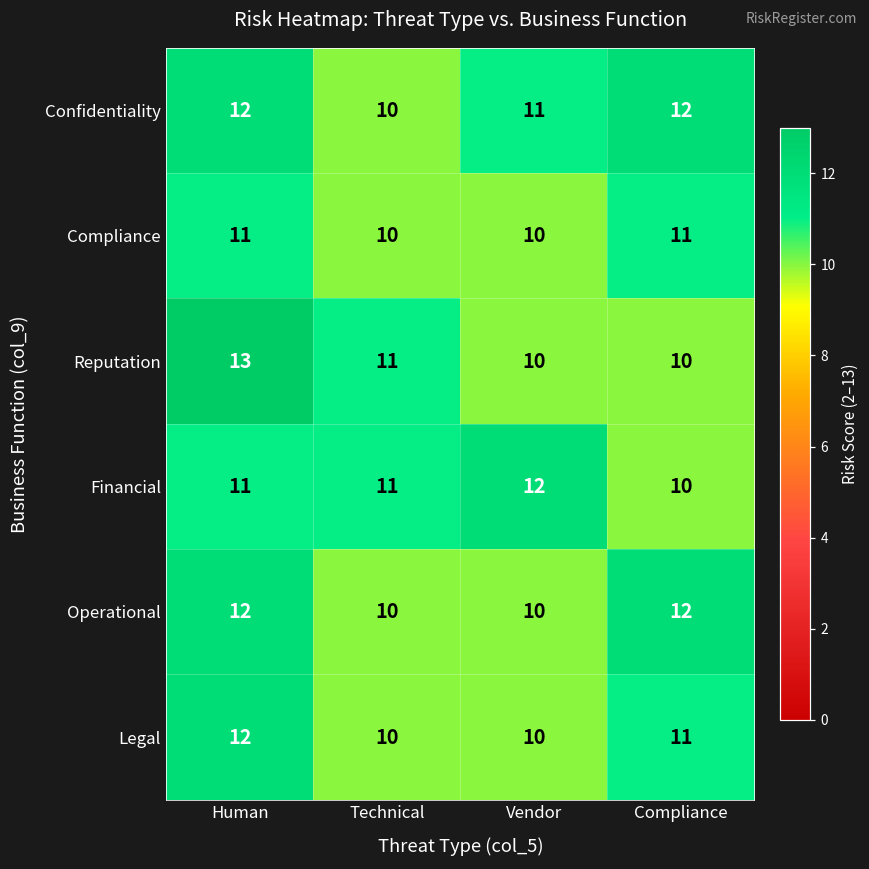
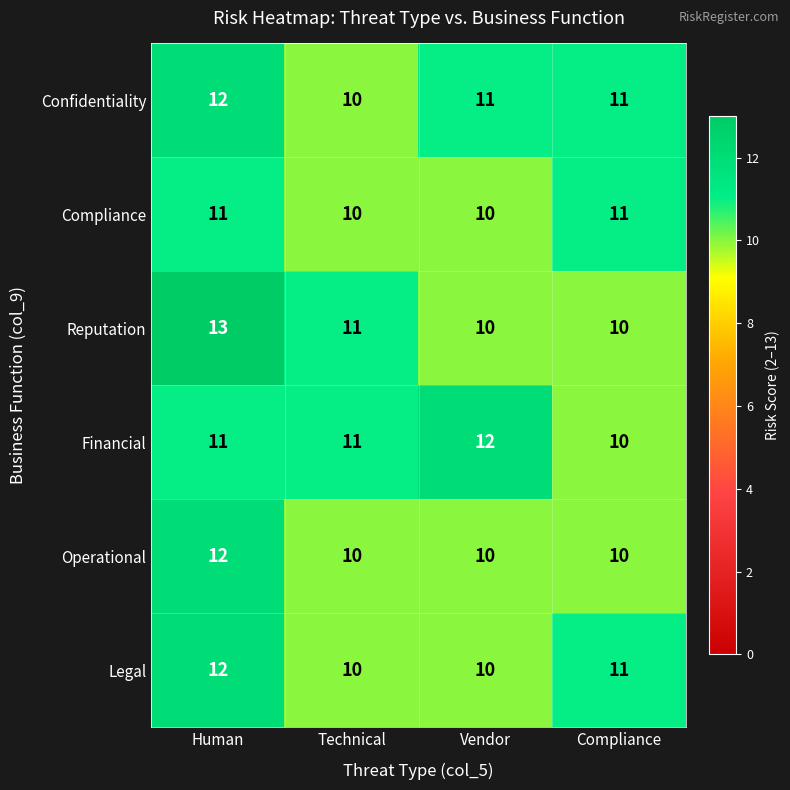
Confidentiality, Compliance: 12 -> 11
Operational, Compliance: 12 -> 10
